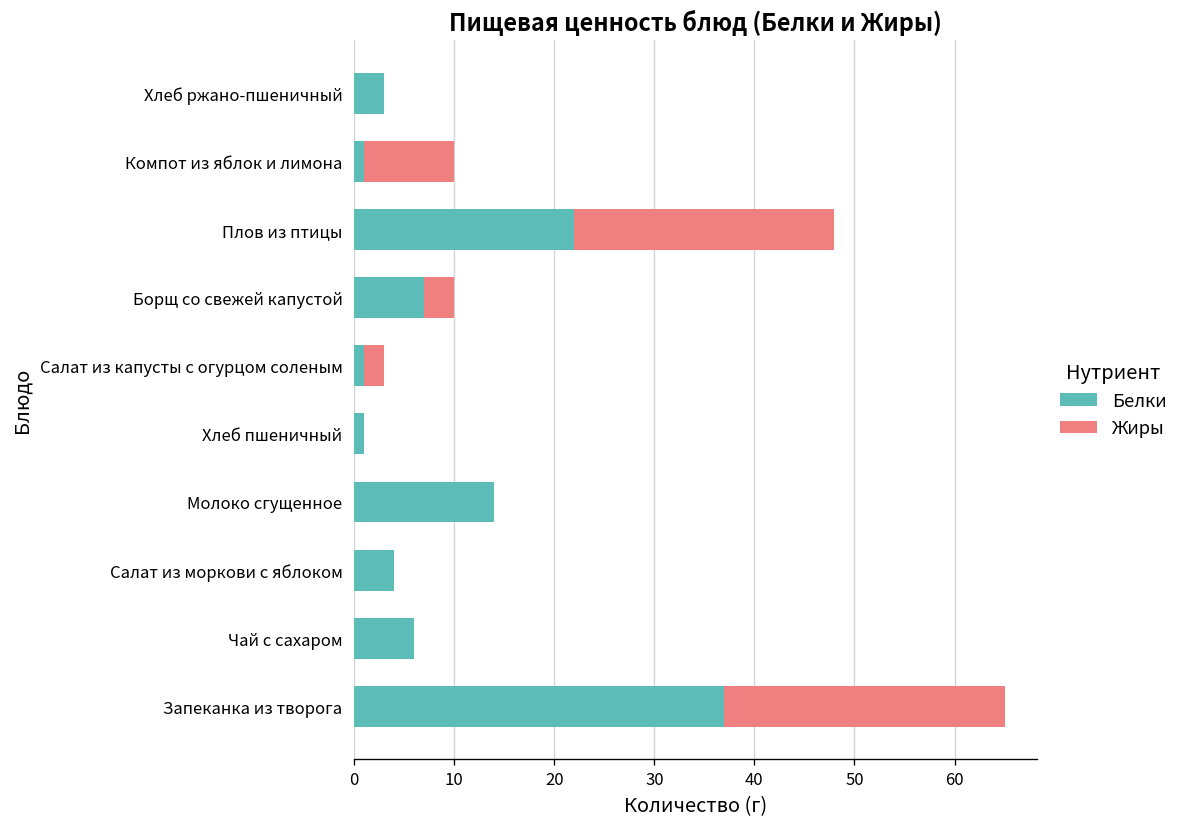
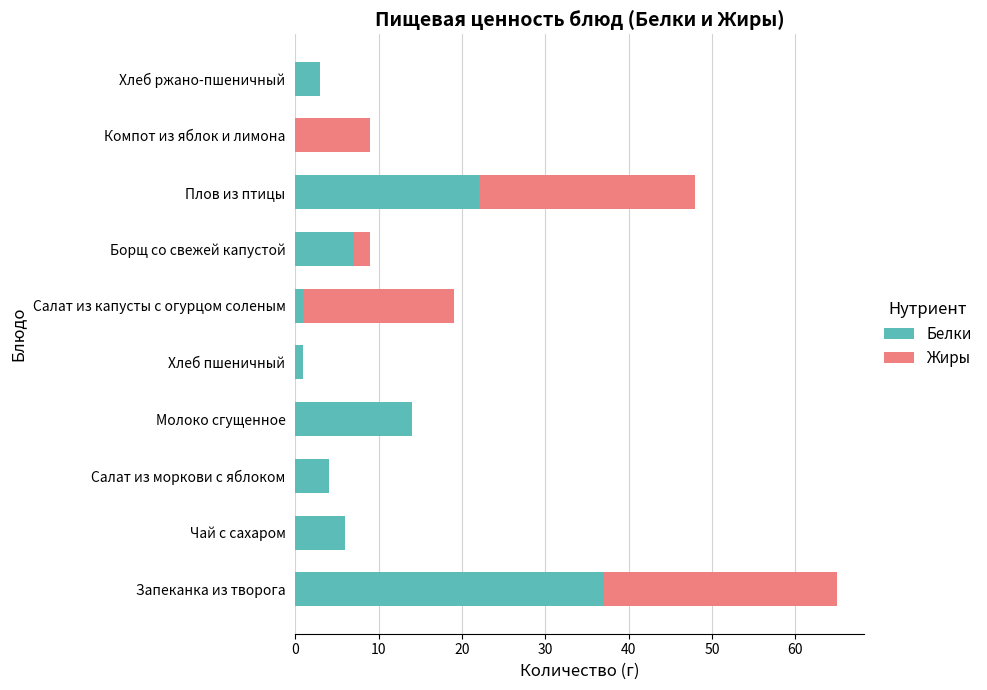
Белки, Компот из яблок и лимона: 1 -> 0
Жиры, Борщ со свежей капустой: 3 -> 2
Жиры, Салат из капусты с огурцом соленым: 2 -> 18
